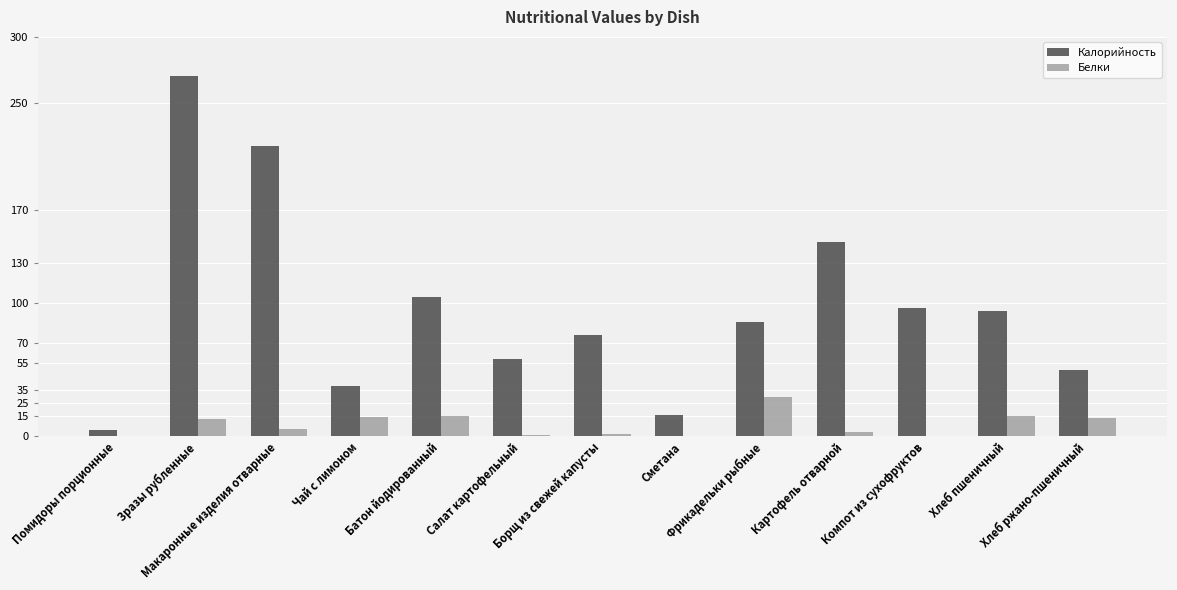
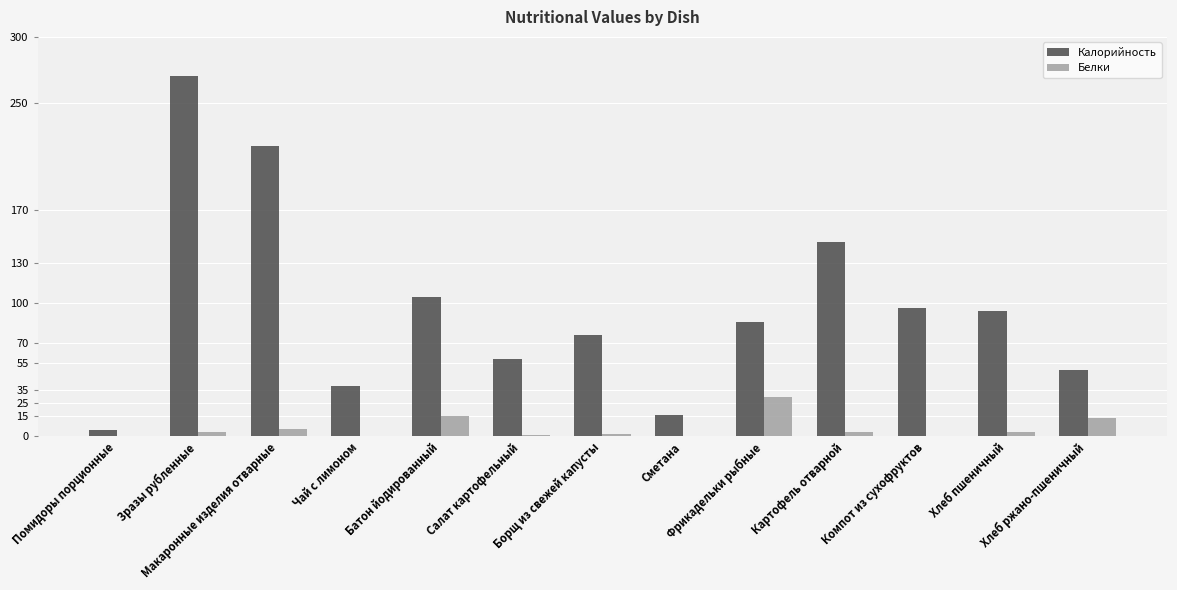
Белки, Зразы рубленные: 13 -> 3
Белки, Чай с лимоном: 14 -> 0
Белки, Хлеб пшеничный: 15 -> 3
